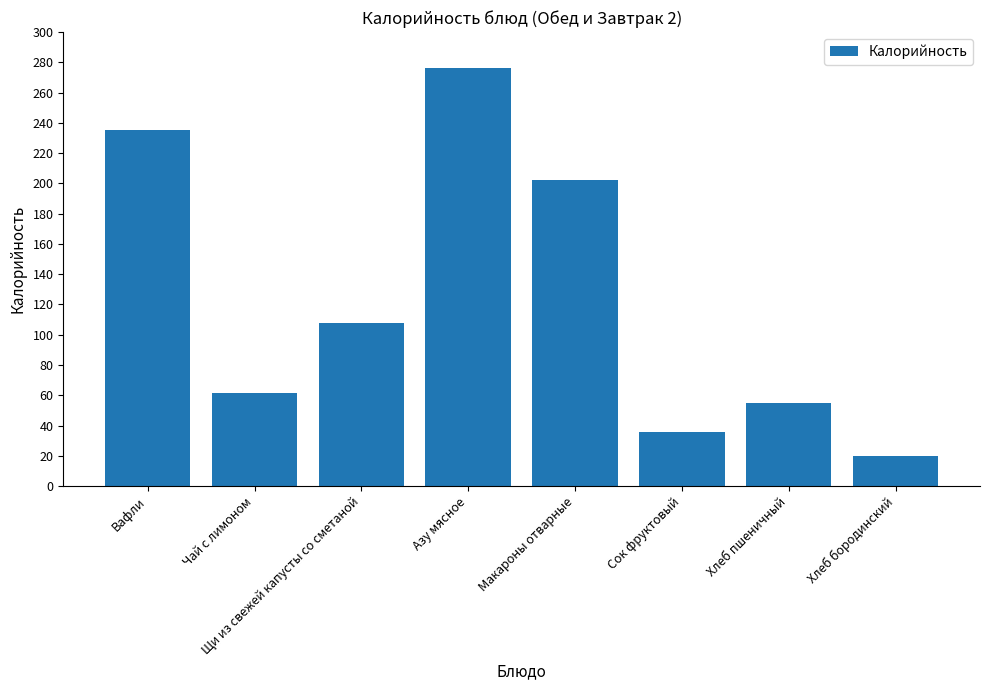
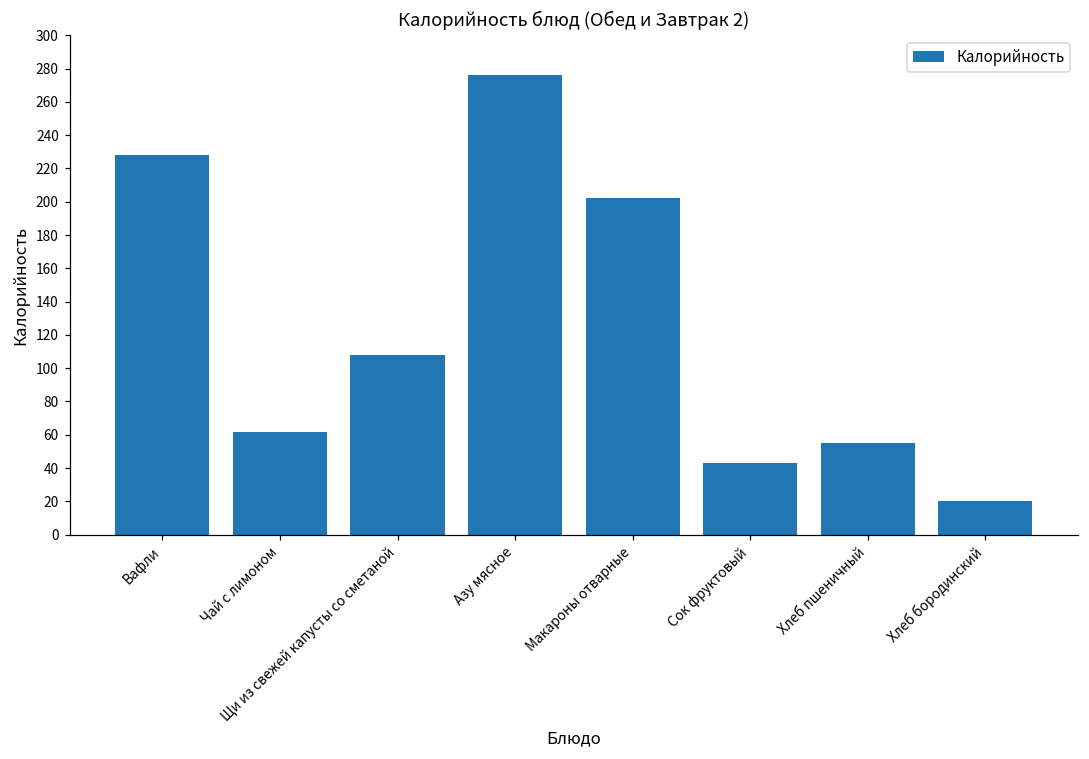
Вафли: 235 -> 228
Сок фруктовый: 36 -> 43
